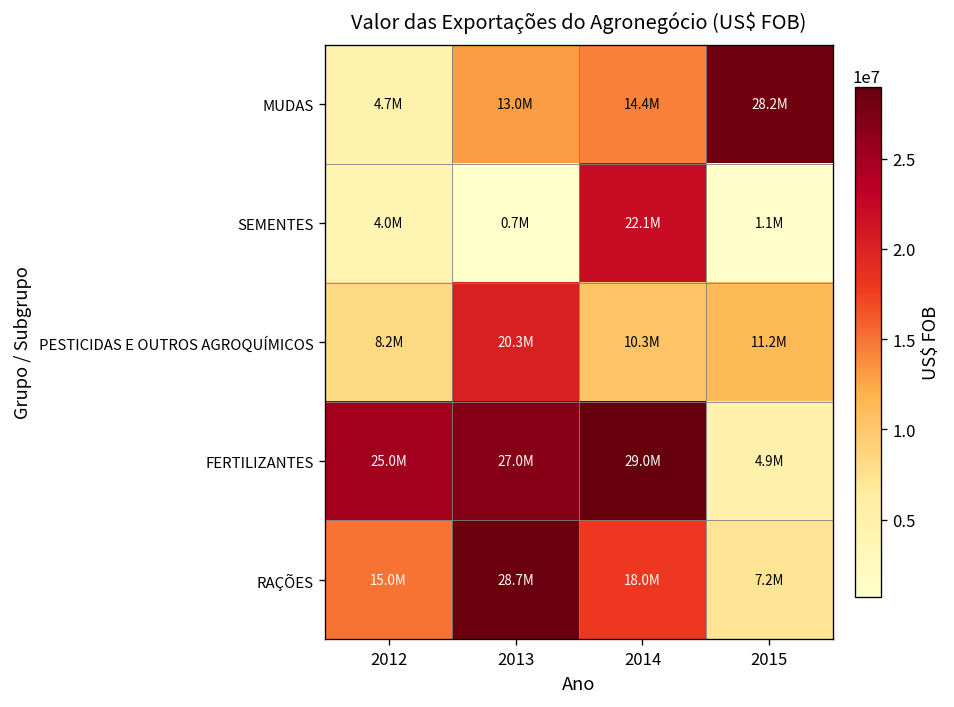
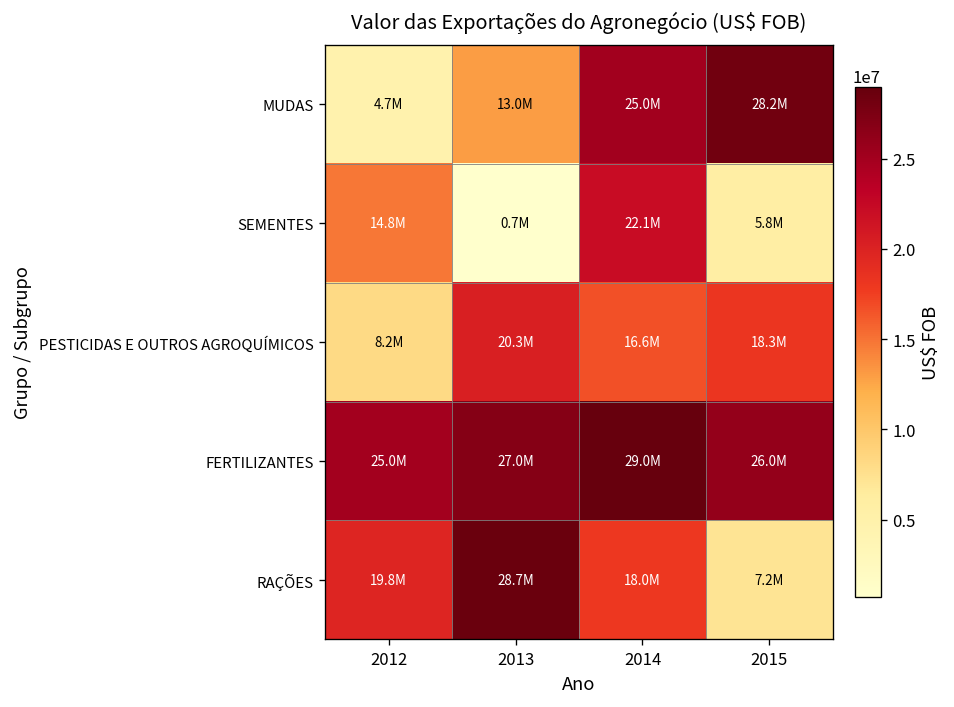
MUDAS, 2014: 14.4M -> 25.0M
SEMENTES, 2012: 4.0M -> 14.8M
SEMENTES, 2015: 1.1M -> 5.8M
PESTICIDAS E OUTROS AGROQUÍMICOS, 2014: 10.3M -> 16.6M
PESTICIDAS E OUTROS AGROQUÍMICOS, 2015: 11.2M -> 18.3M
FERTILIZANTES, 2015: 4.9M -> 26.0M
RAÇÕES, 2012: 15.0M -> 19.8M
